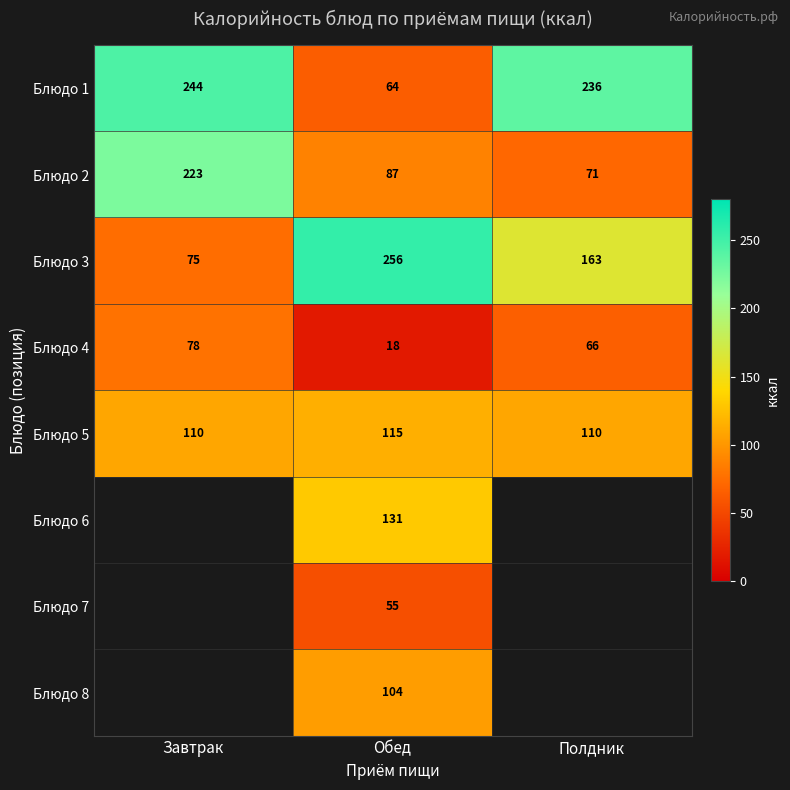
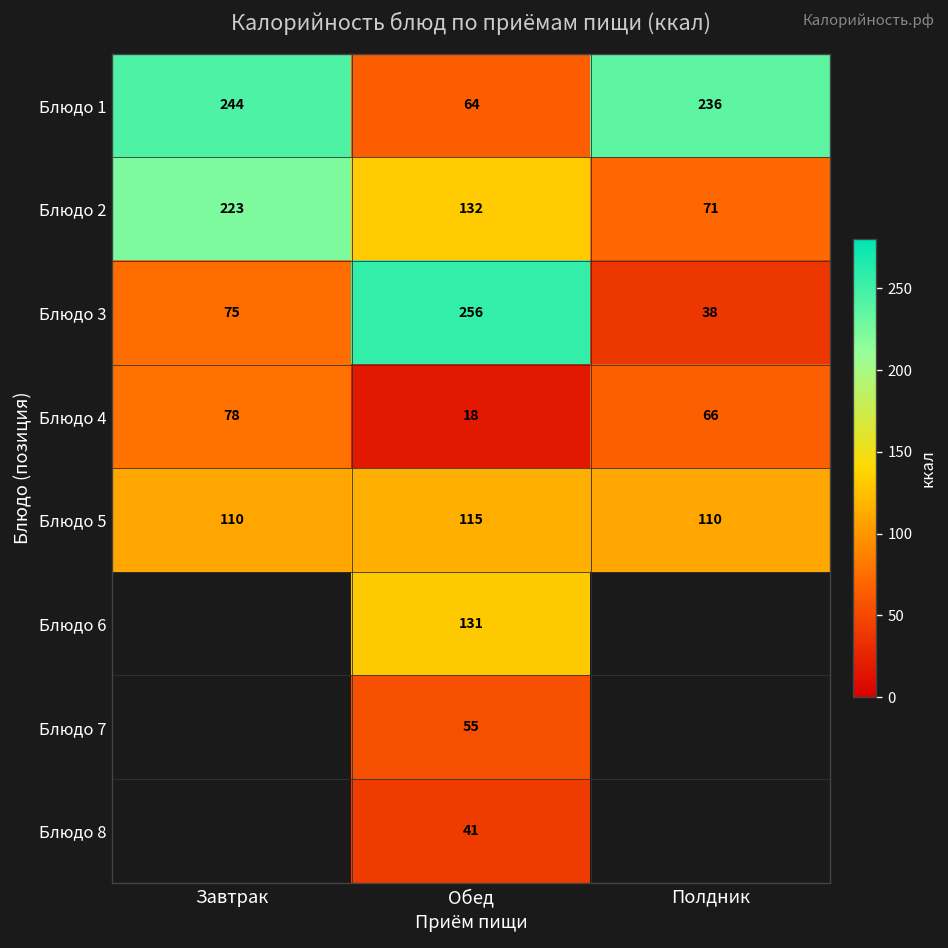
Блюдо 2, Обед: 87 -> 132
Блюдо 3, Полдник: 163 -> 38
Блюдо 8, Обед: 104 -> 41
